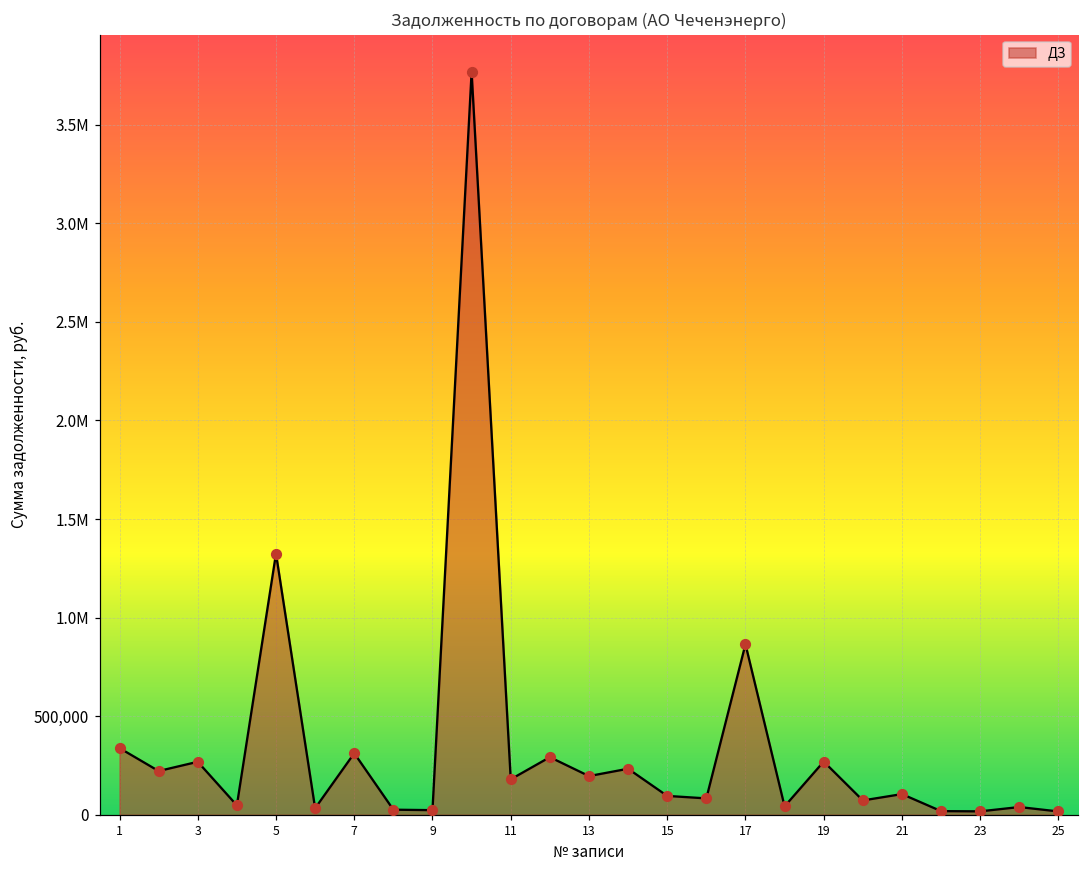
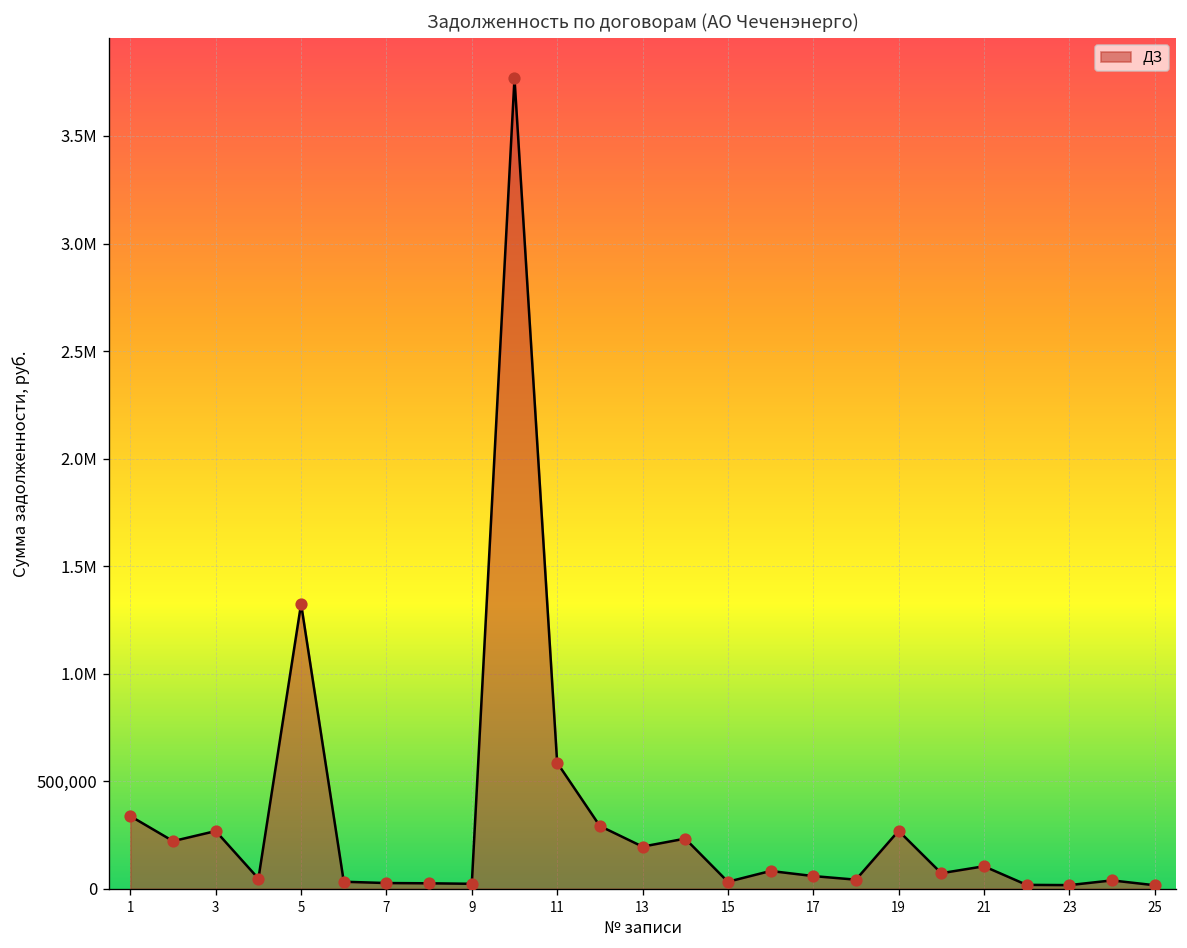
7: 310,000 -> 30,000
11: 180,000 -> 590,000
15: 100,000 -> 30,000
17: 860,000 -> 60,000
